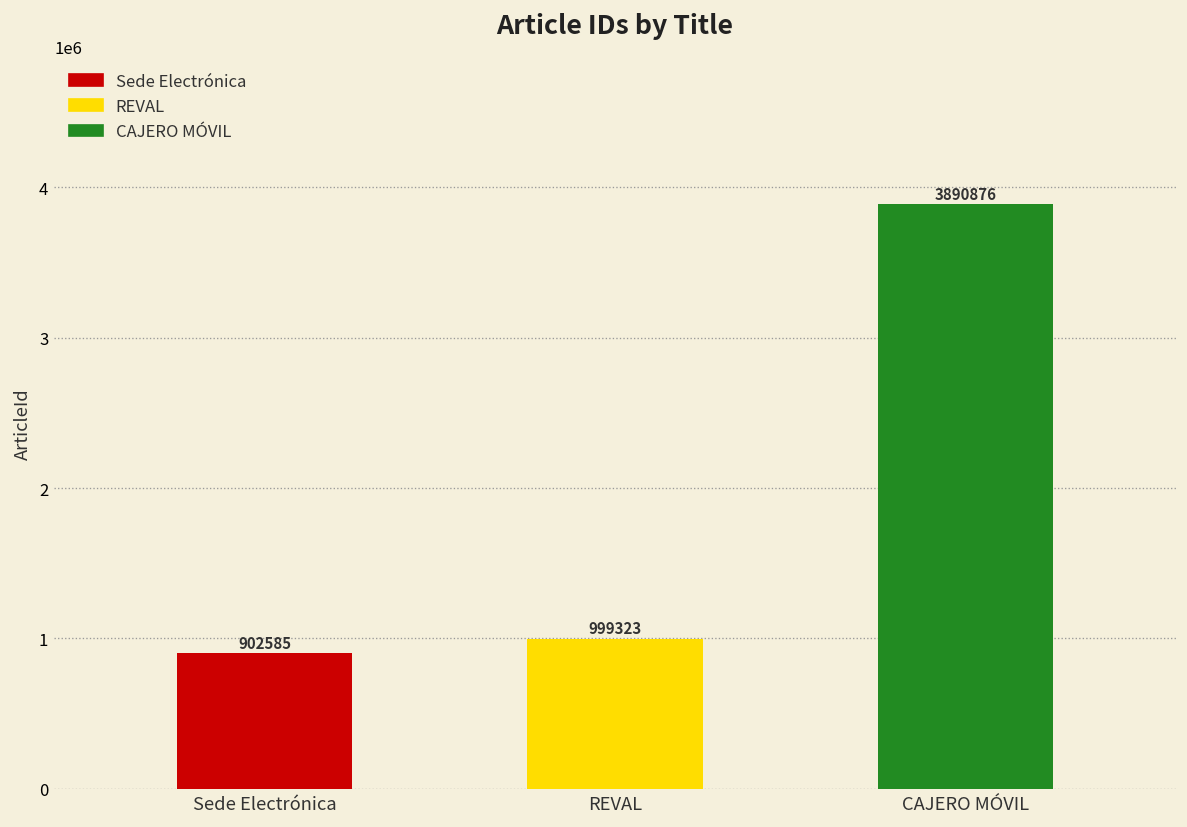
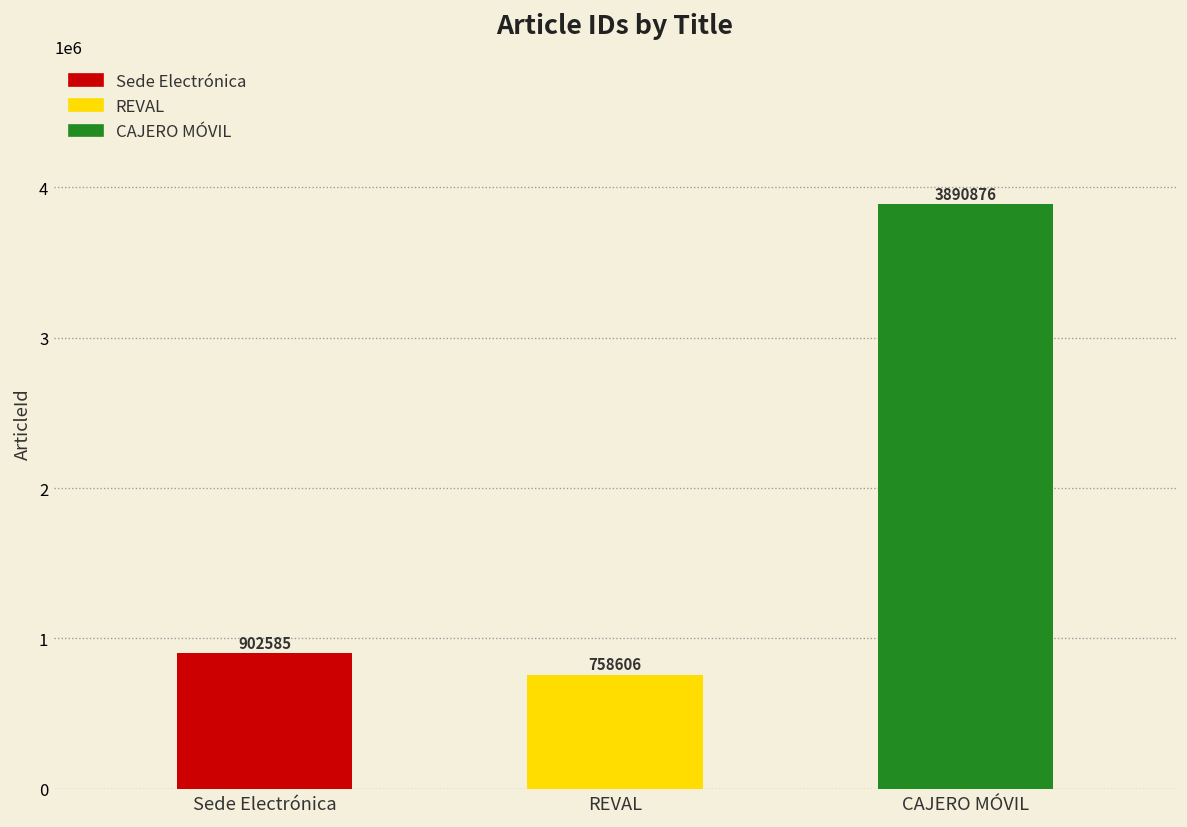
REVAL: 999323 -> 758606
